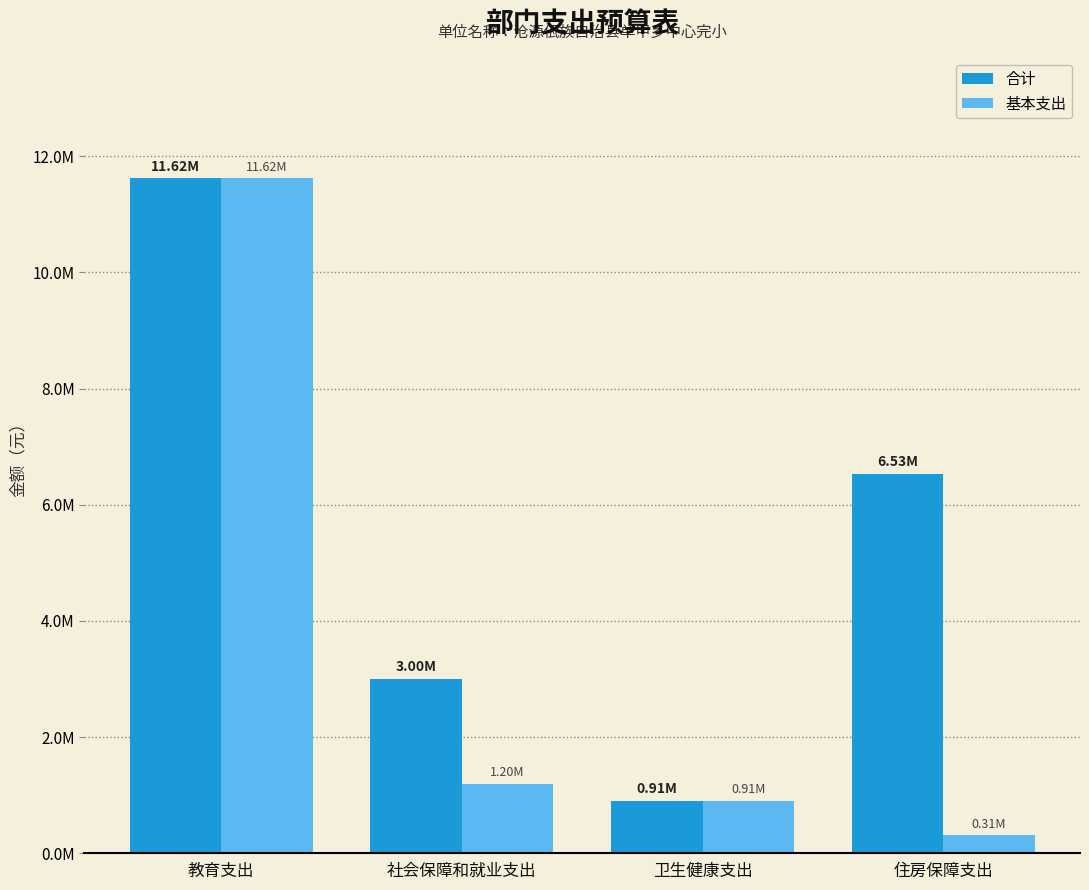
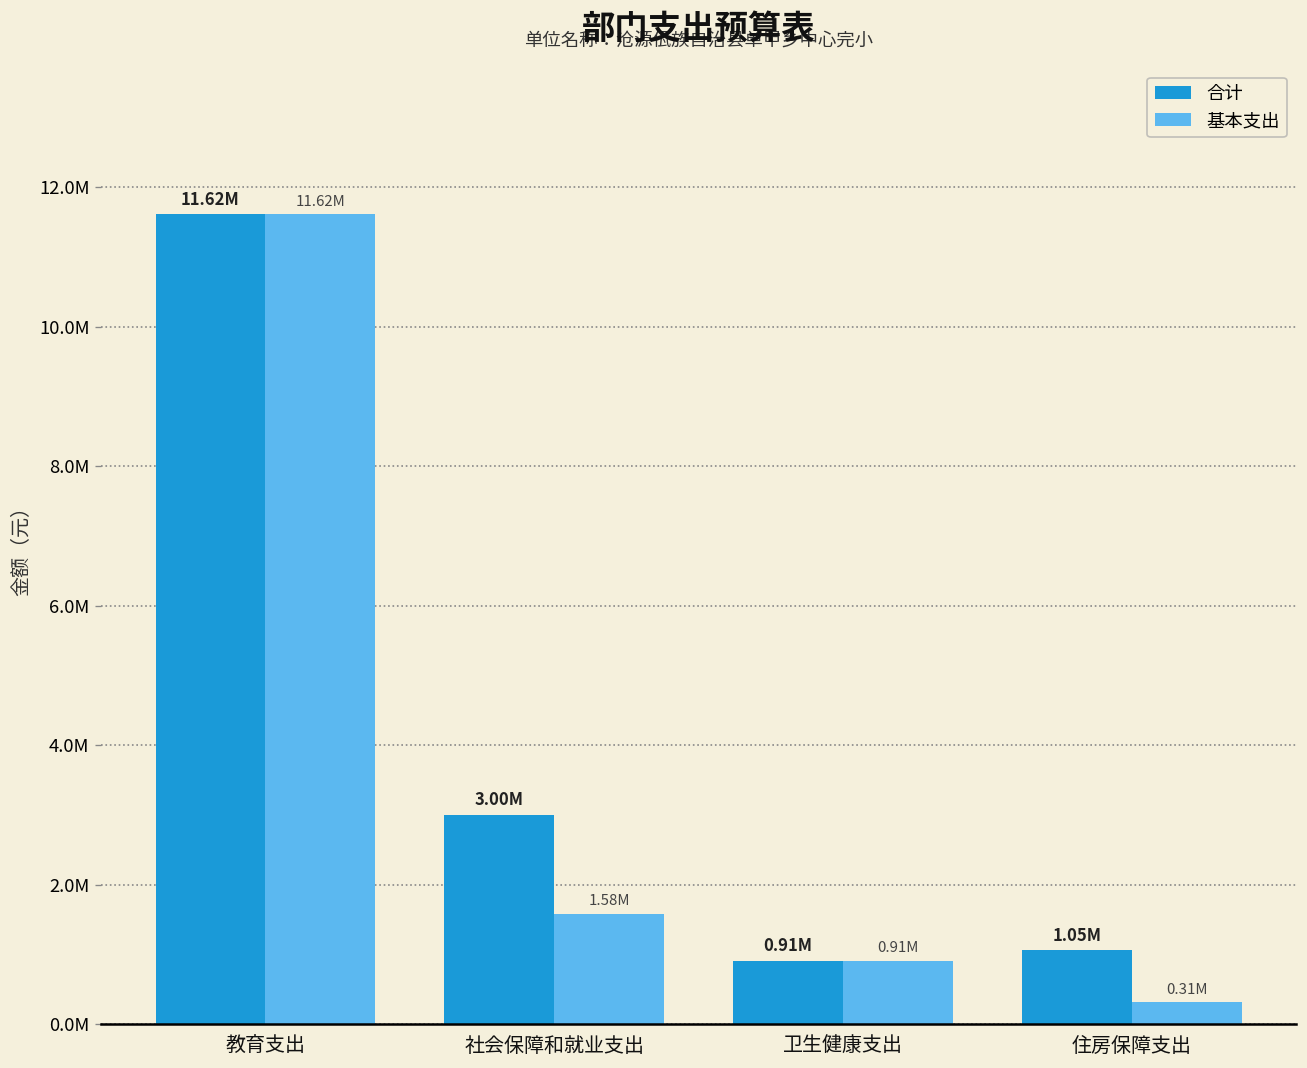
基本支出, 社会保障和就业支出: 1.20M -> 1.58M
合计, 住房保障支出: 6.53M -> 1.05M
